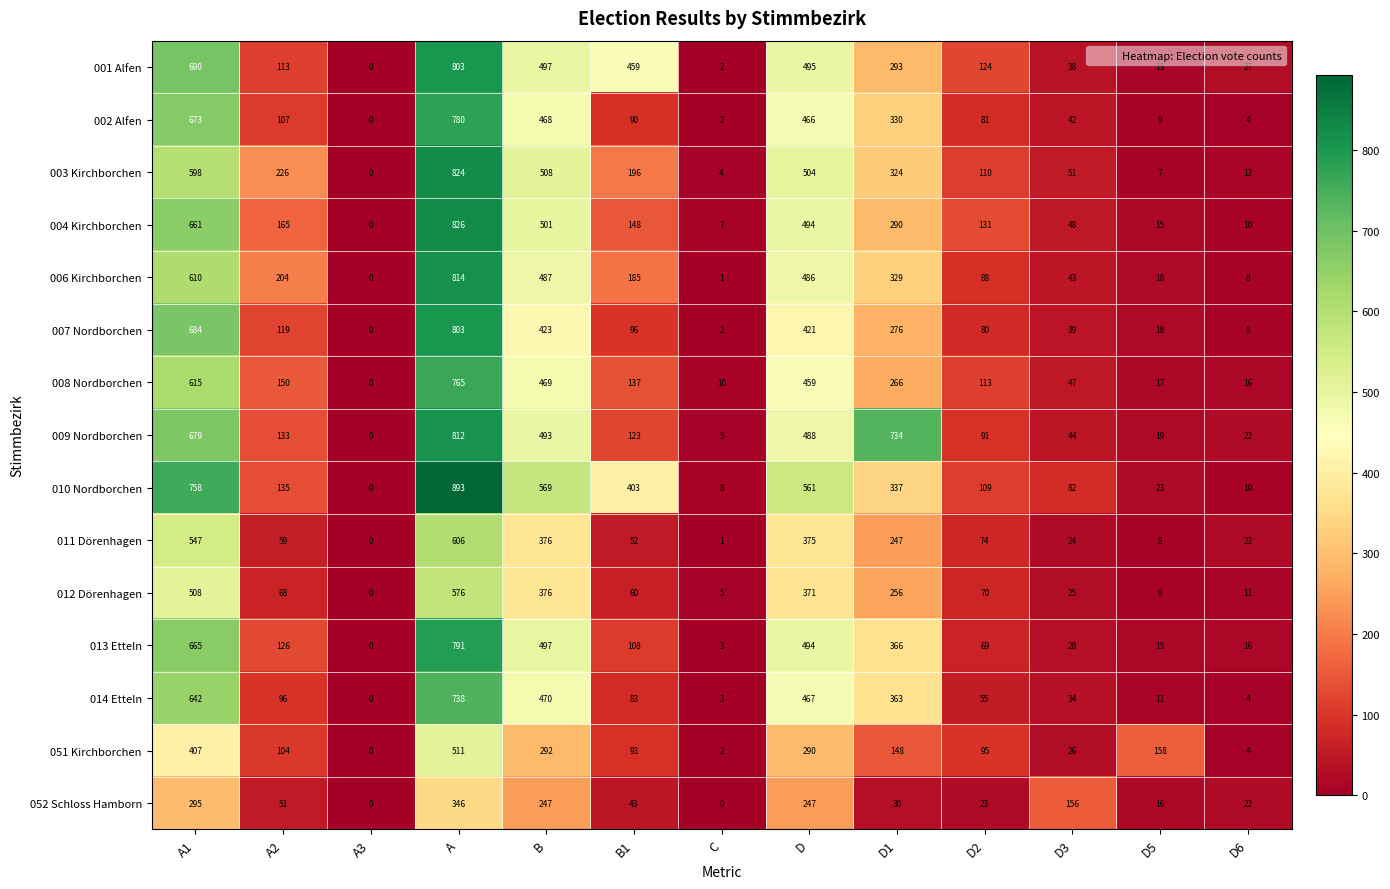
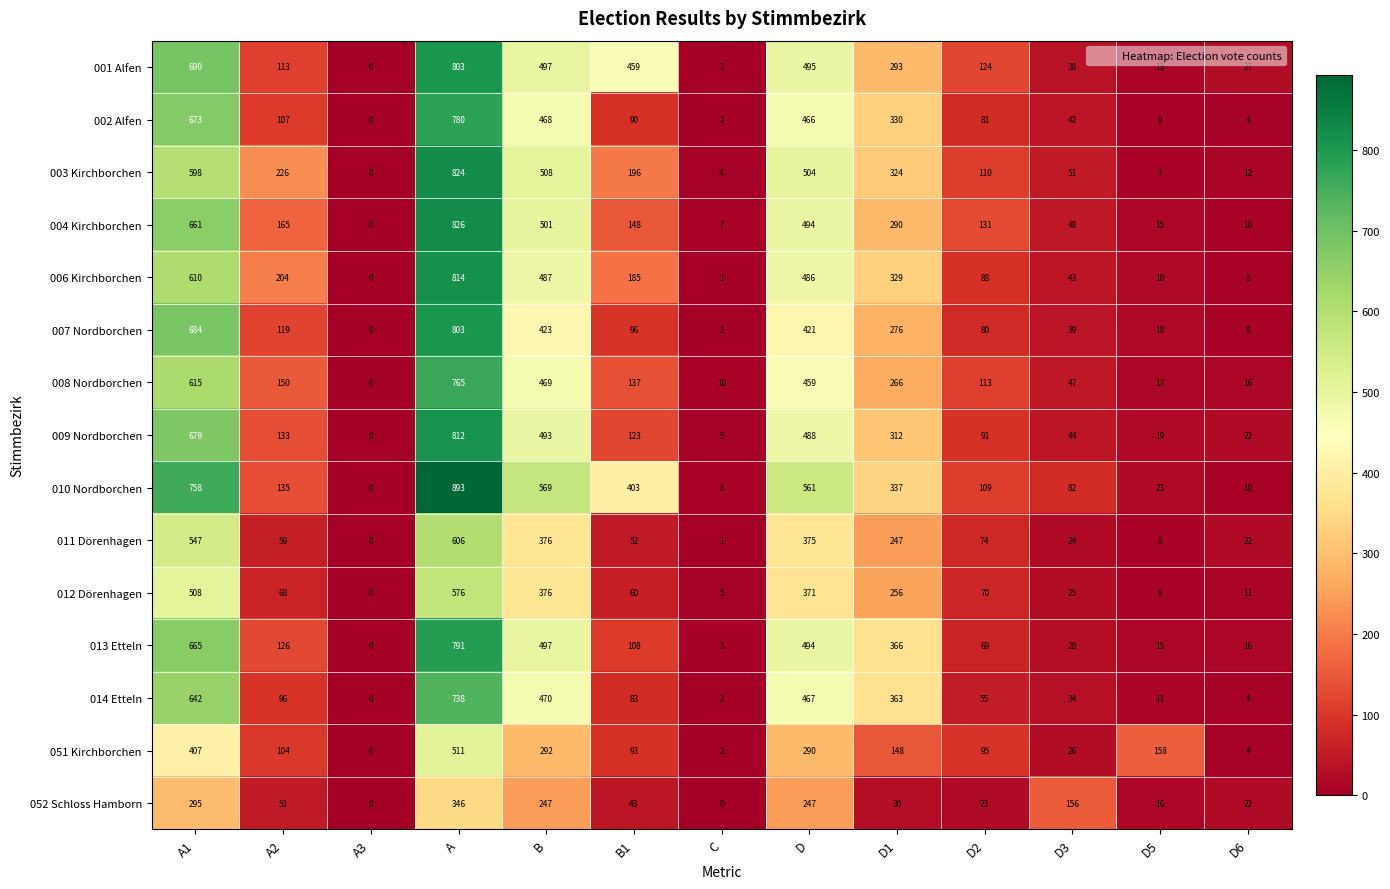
009 Nordborchen, D1: 734 -> 312
